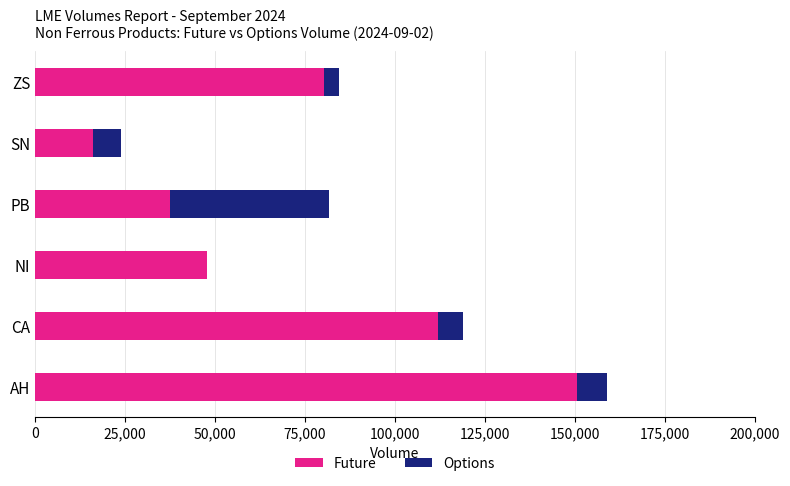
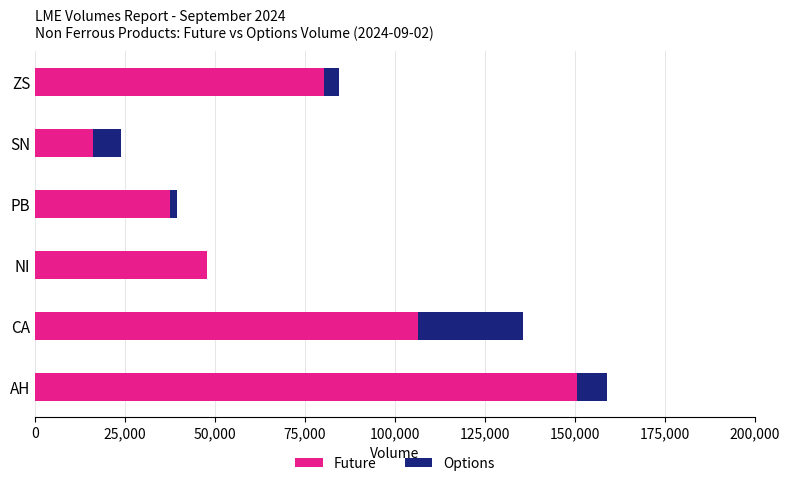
Options, PB: 44,000 -> 2,000
Future, CA: 112,000 -> 106,000
Options, CA: 7,000 -> 29,000
